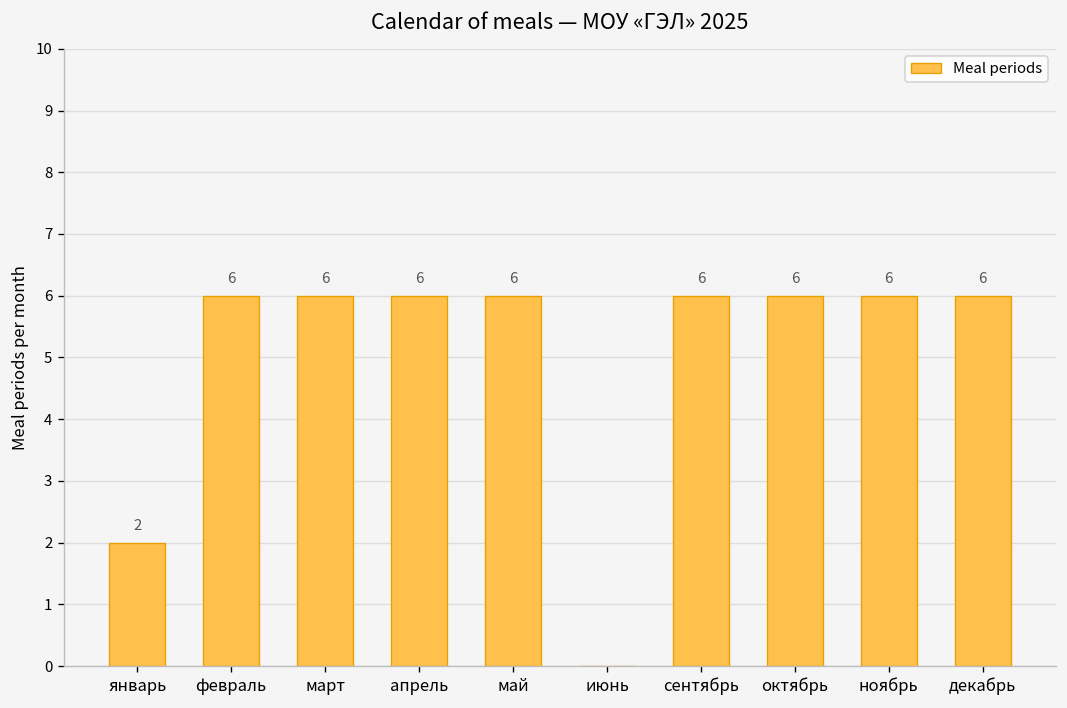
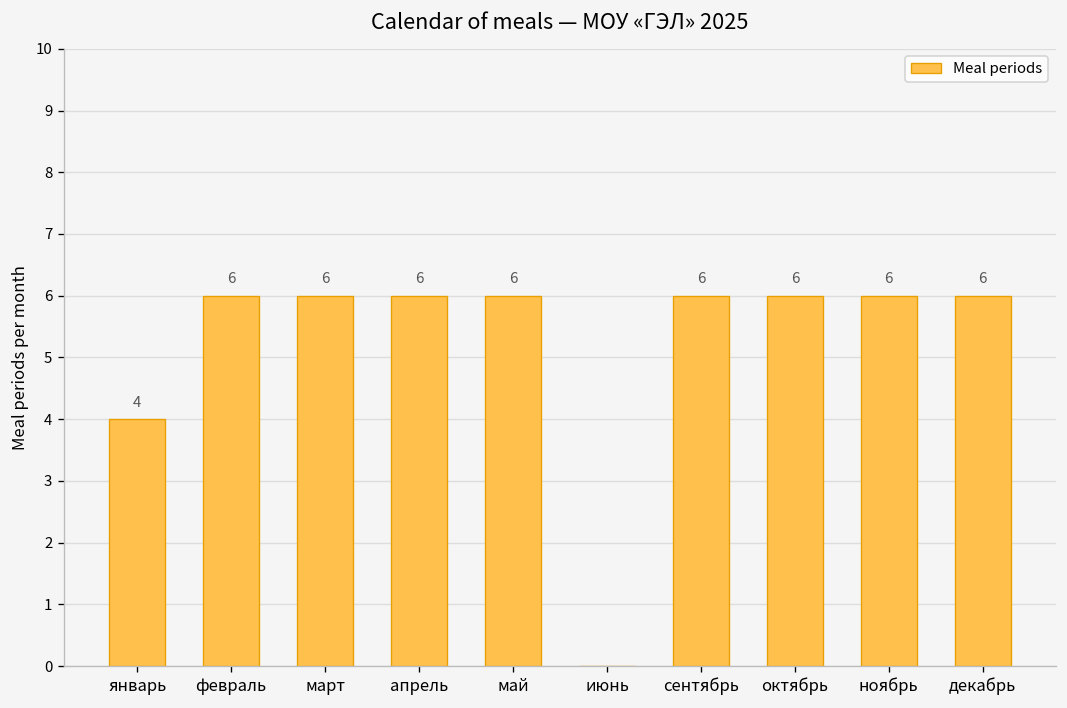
январь: 2 -> 4
